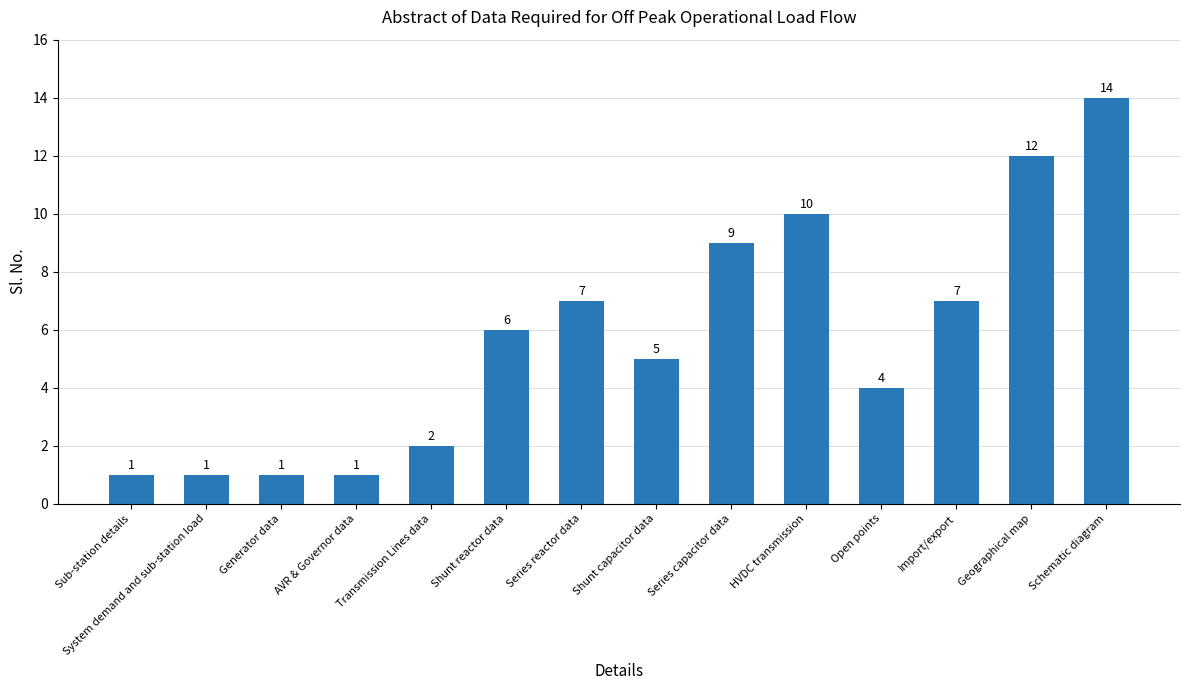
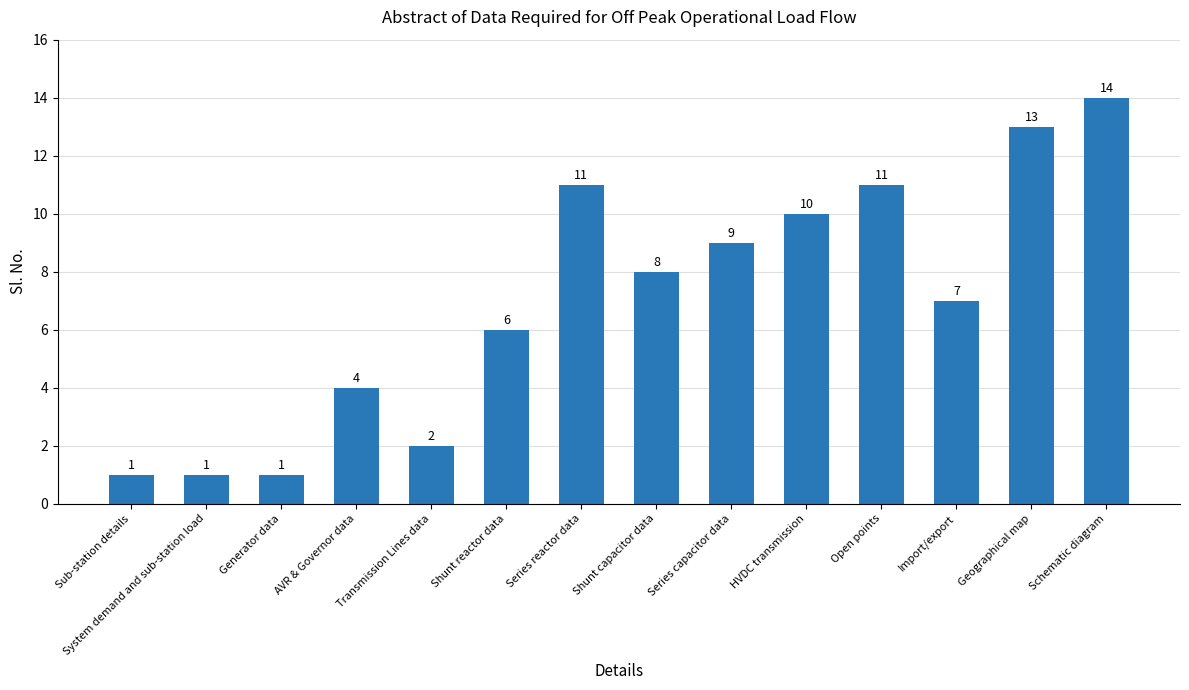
AVR & Governor data: 1 -> 4
Series reactor data: 7 -> 11
Shunt capacitor data: 5 -> 8
Open points: 4 -> 11
Geographical map: 12 -> 13
